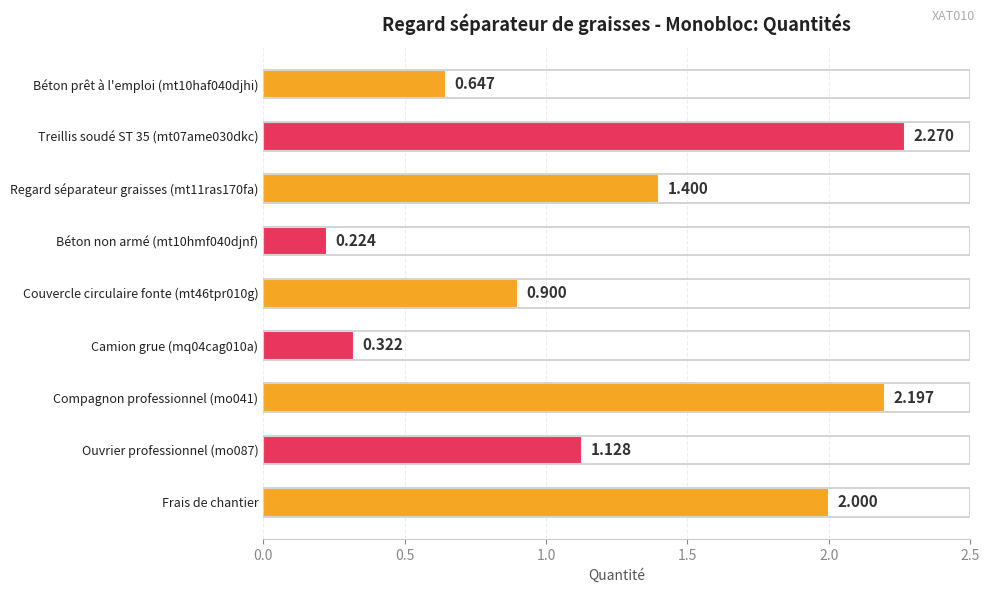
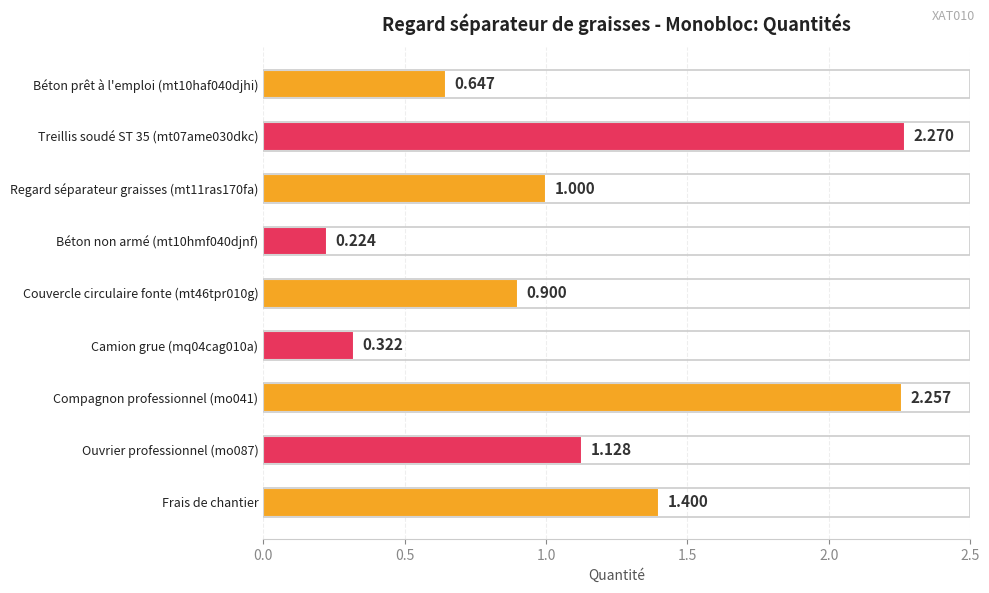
Regard séparateur graisses (mt11ras170fa): 1.400 -> 1.000
Compagnon professionnel (mo041): 2.197 -> 2.257
Frais de chantier: 2.000 -> 1.400
